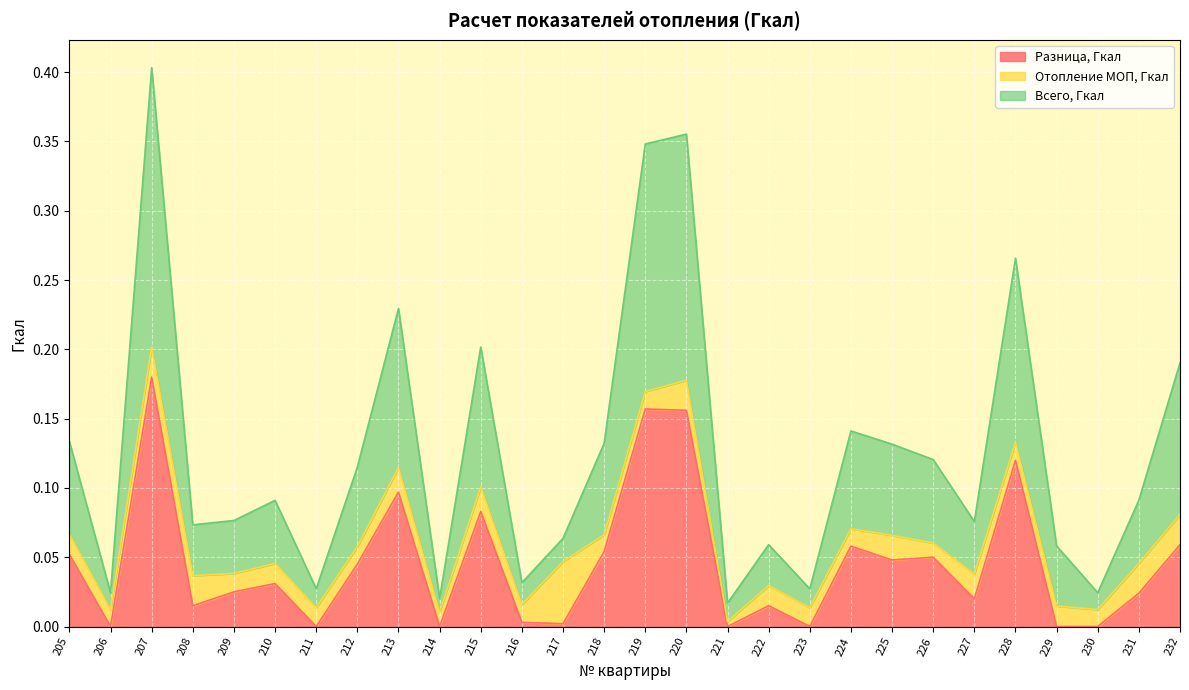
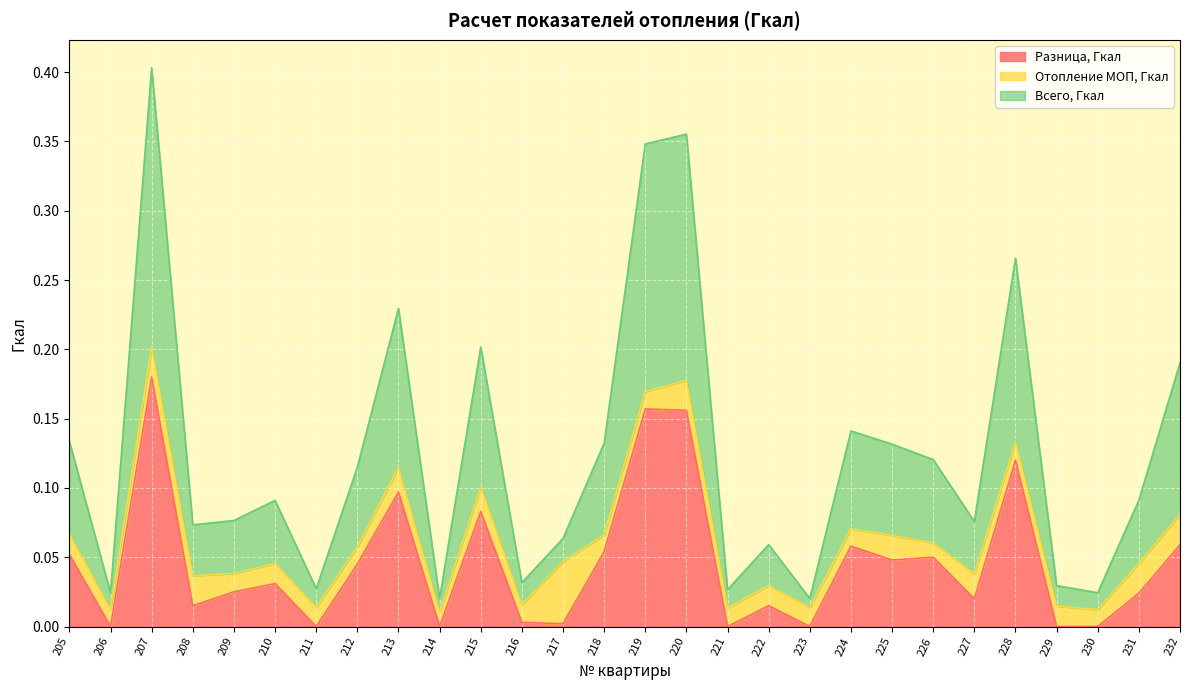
Отопление МОП, Гкал, 221: 0.004 -> 0.013
Всего, Гкал, 223: 0.014 -> 0.007
Всего, Гкал, 229: 0.043 -> 0.015
